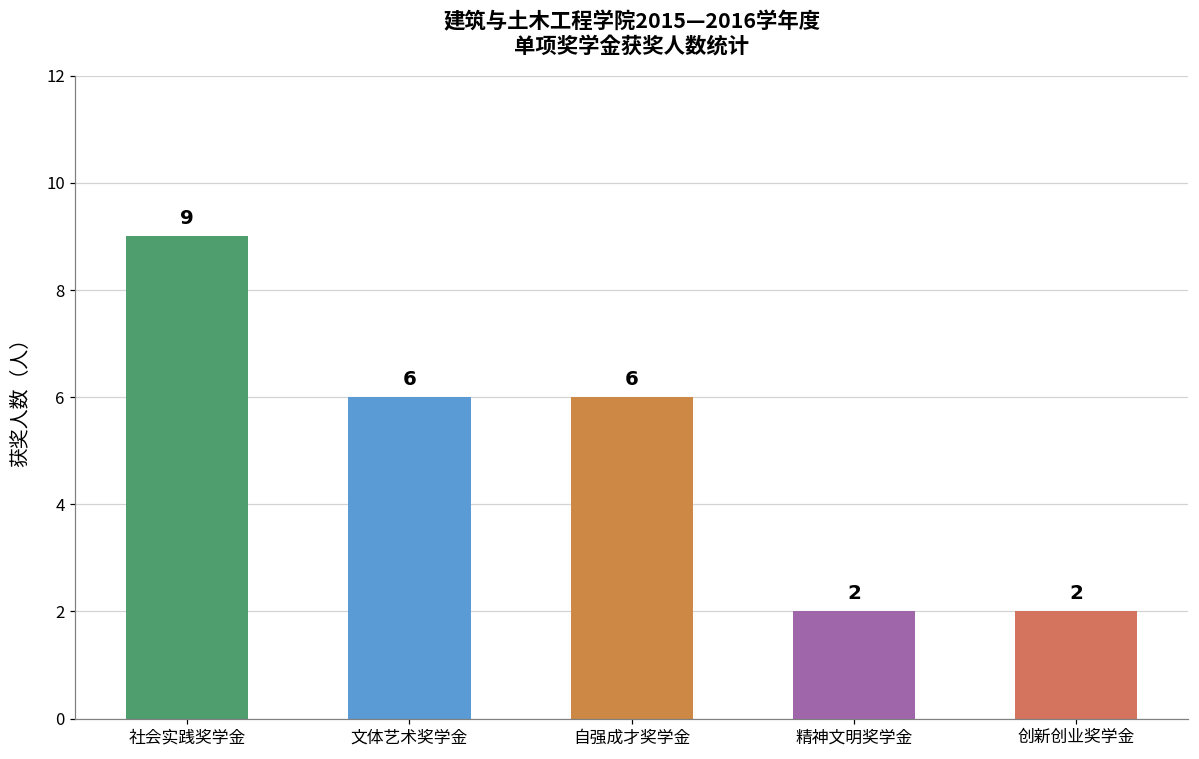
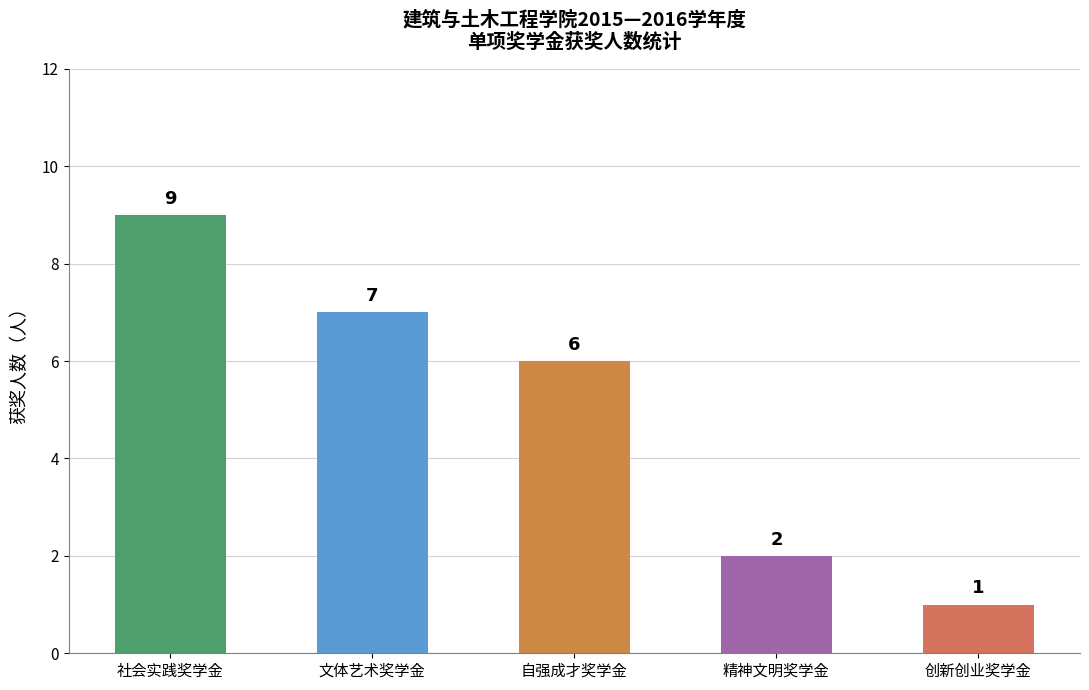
文体艺术奖学金: 6 -> 7
创新创业奖学金: 2 -> 1
